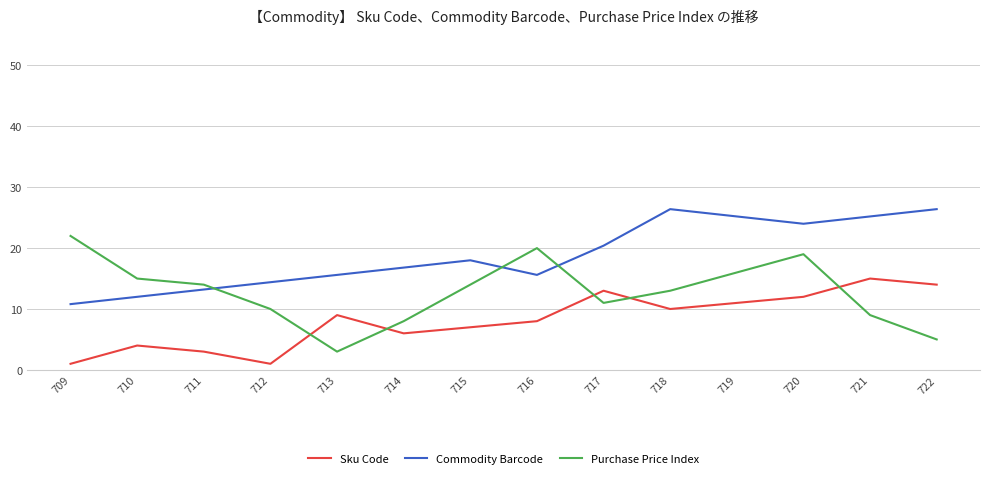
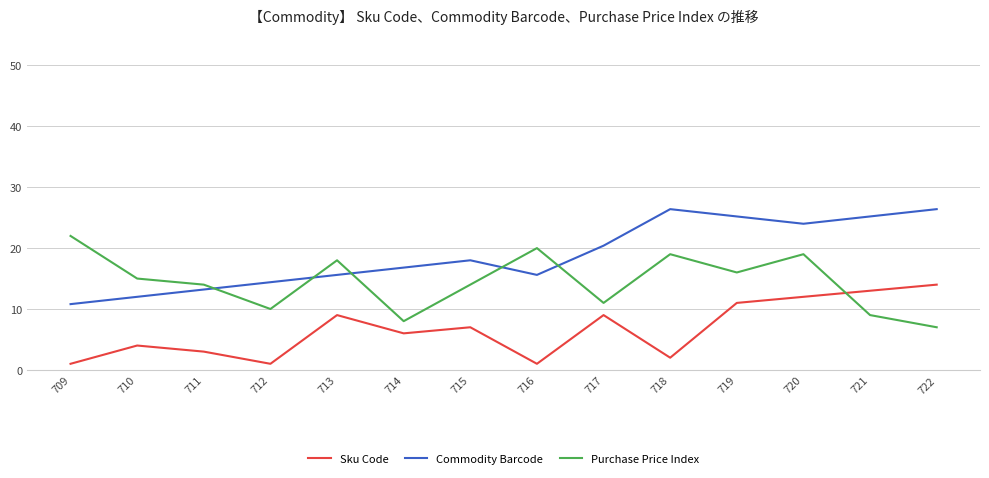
Purchase Price Index, 713: 3 -> 18
Sku Code, 716: 8 -> 1
Sku Code, 717: 13 -> 9
Sku Code, 718: 10 -> 2
Purchase Price Index, 718: 13 -> 19
Sku Code, 721: 15 -> 13
Purchase Price Index, 722: 5 -> 7
